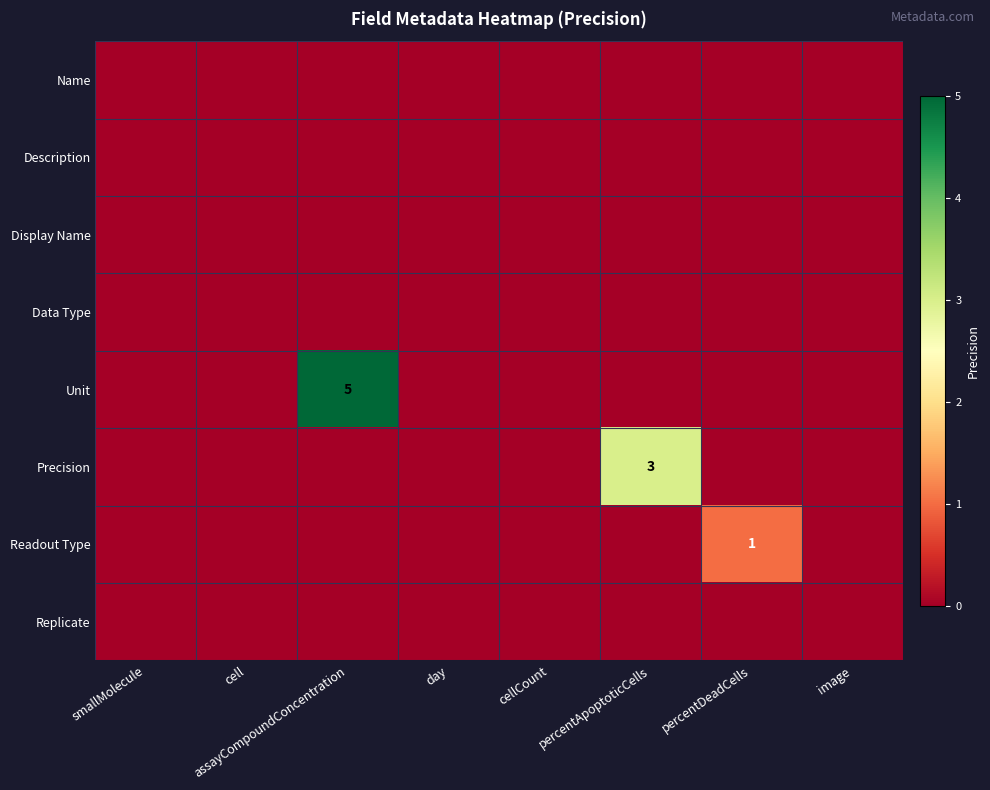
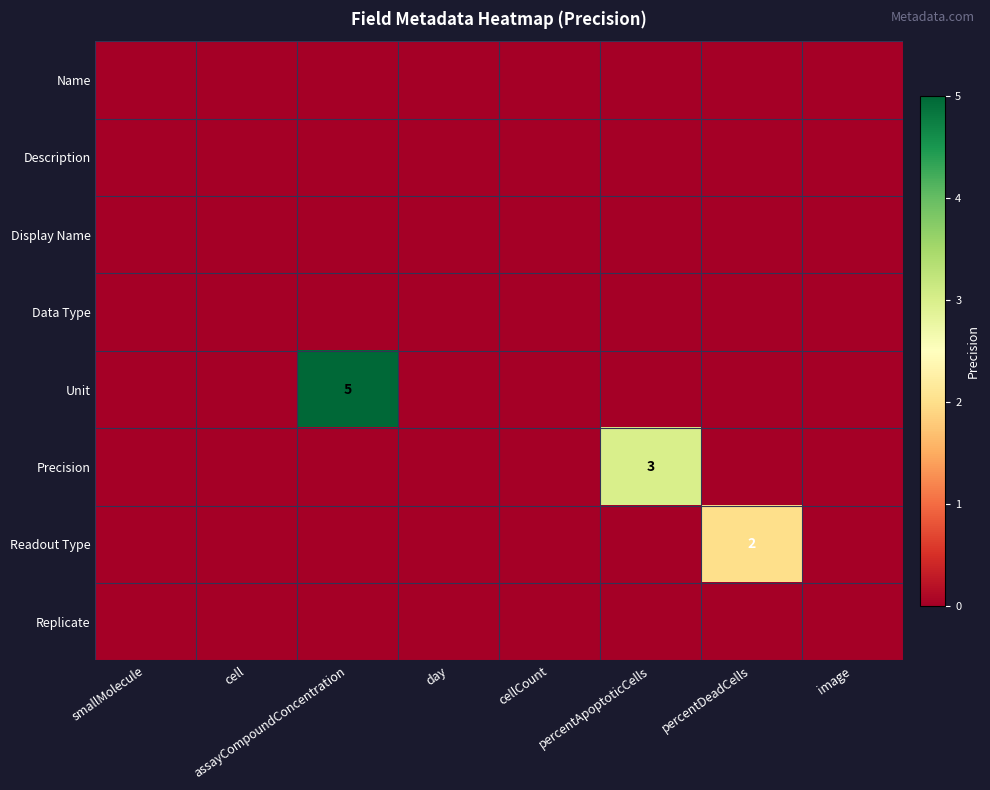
Readout Type, percentDeadCells: 1 -> 2
